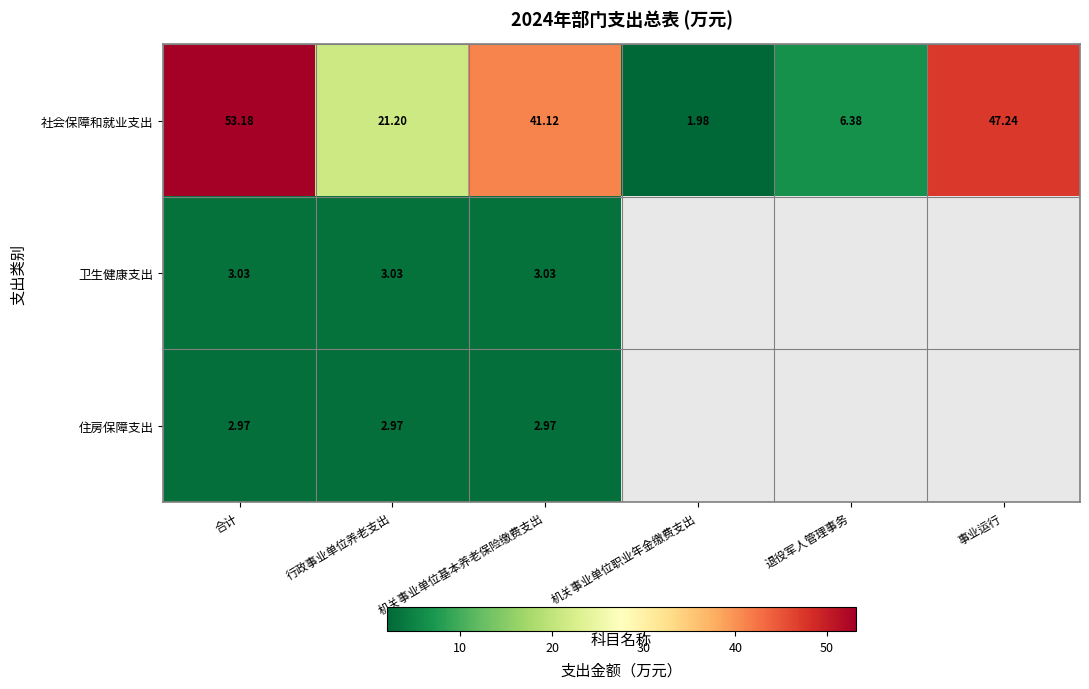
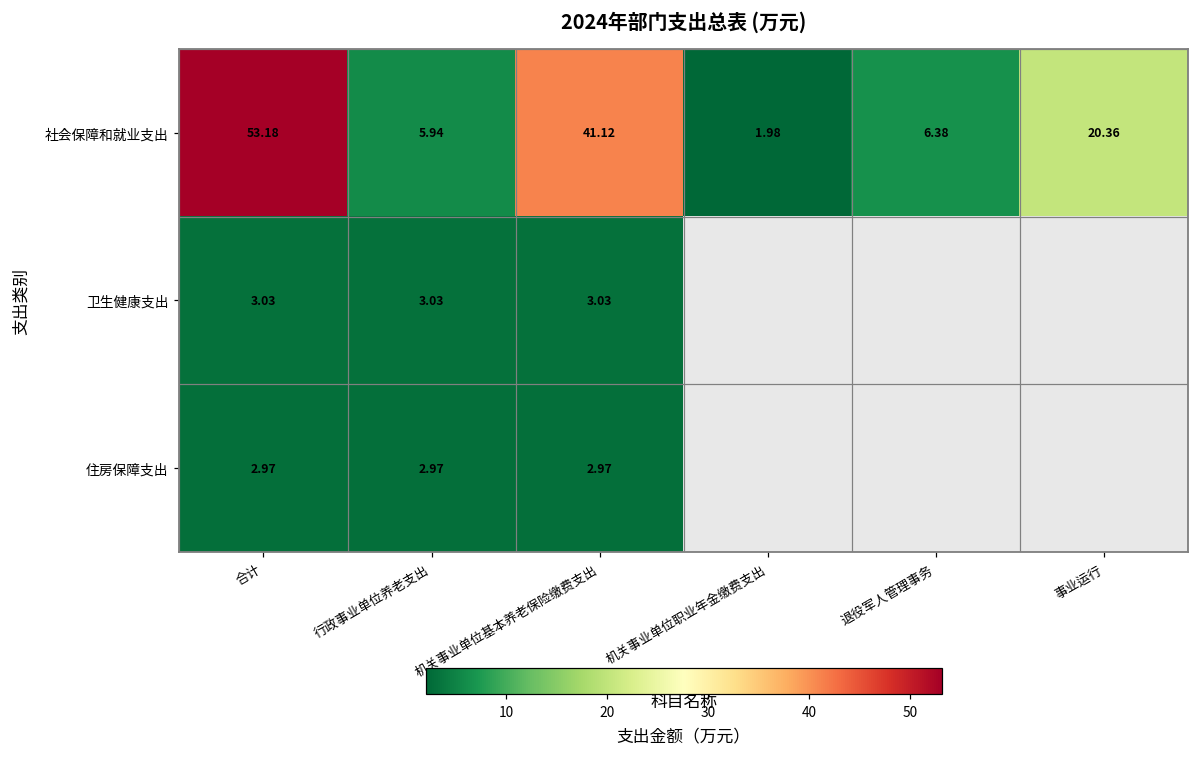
社会保障和就业支出, 行政事业单位养老支出: 21.20 -> 5.94
社会保障和就业支出, 事业运行: 47.24 -> 20.36
